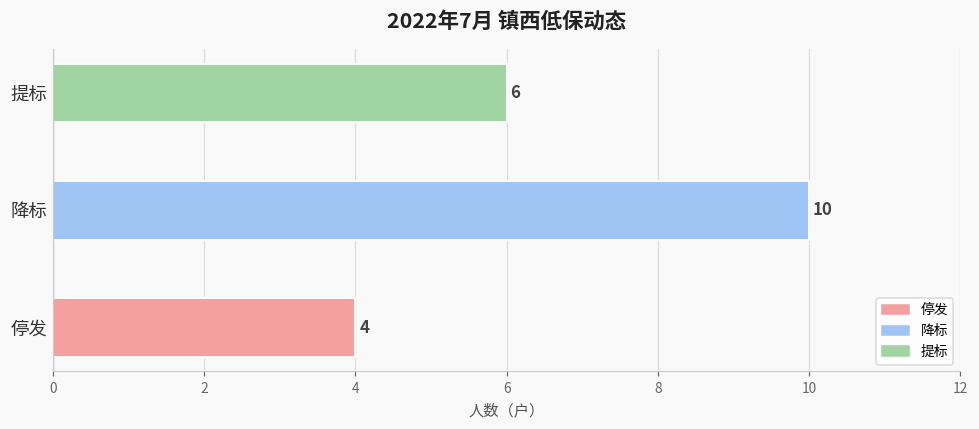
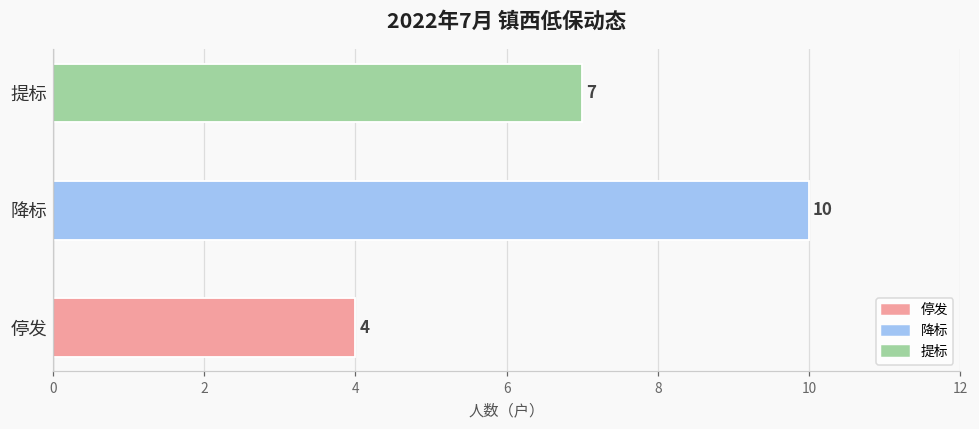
提标: 6 -> 7
